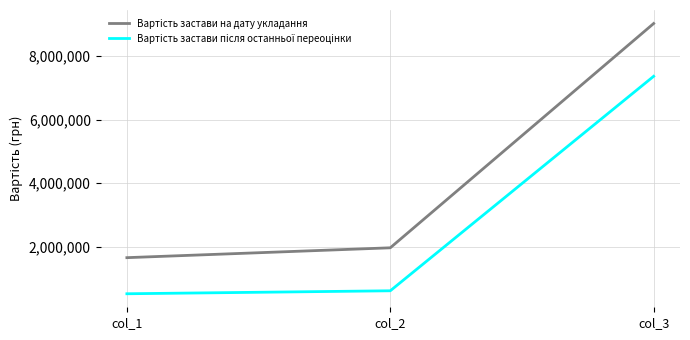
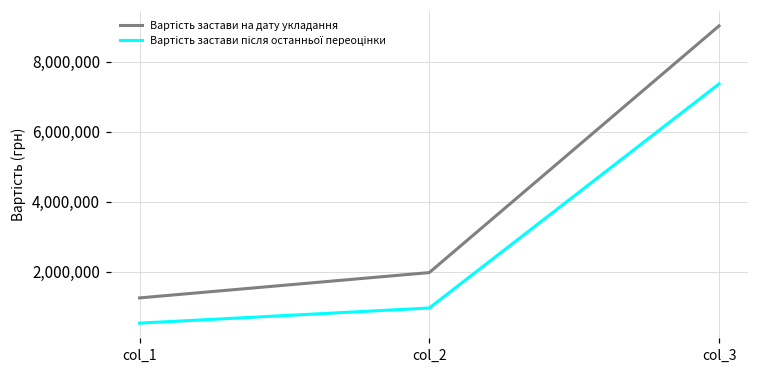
Вартість застави на дату укладання, col_1: 1,700,000 -> 1,200,000
Вартість застави після останньої переоцінки, col_2: 600,000 -> 1,000,000
